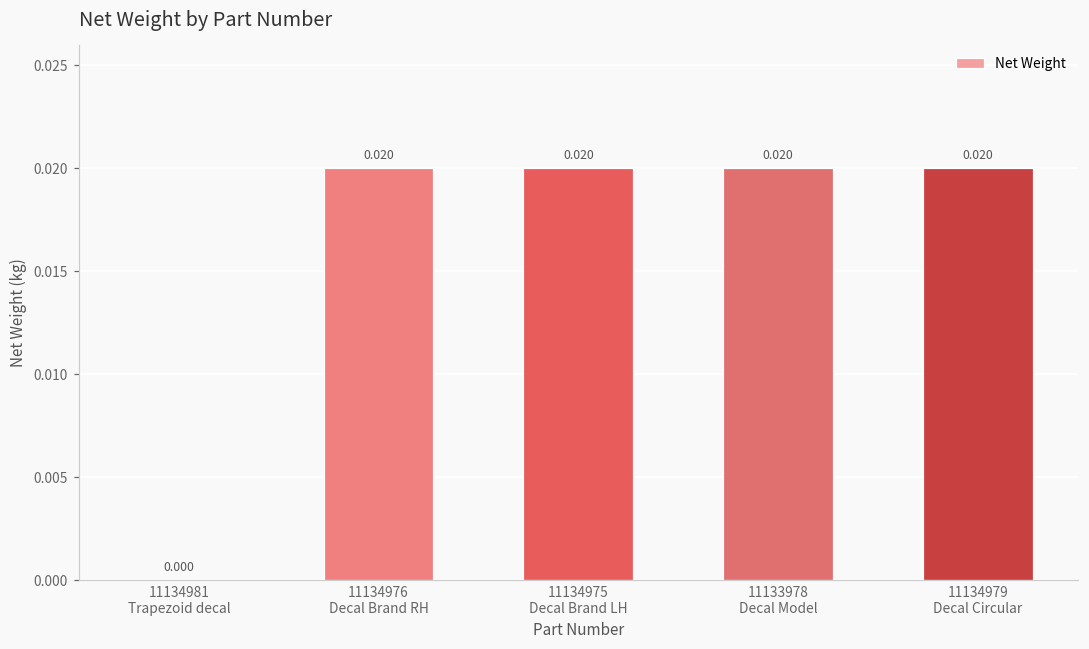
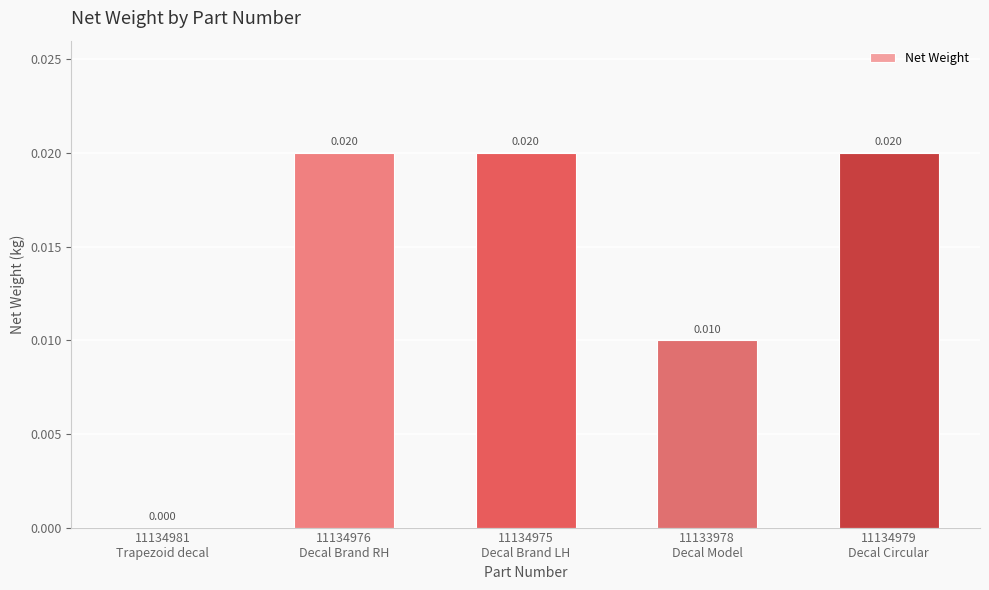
11133978 Decal Model: 0.020 -> 0.010
